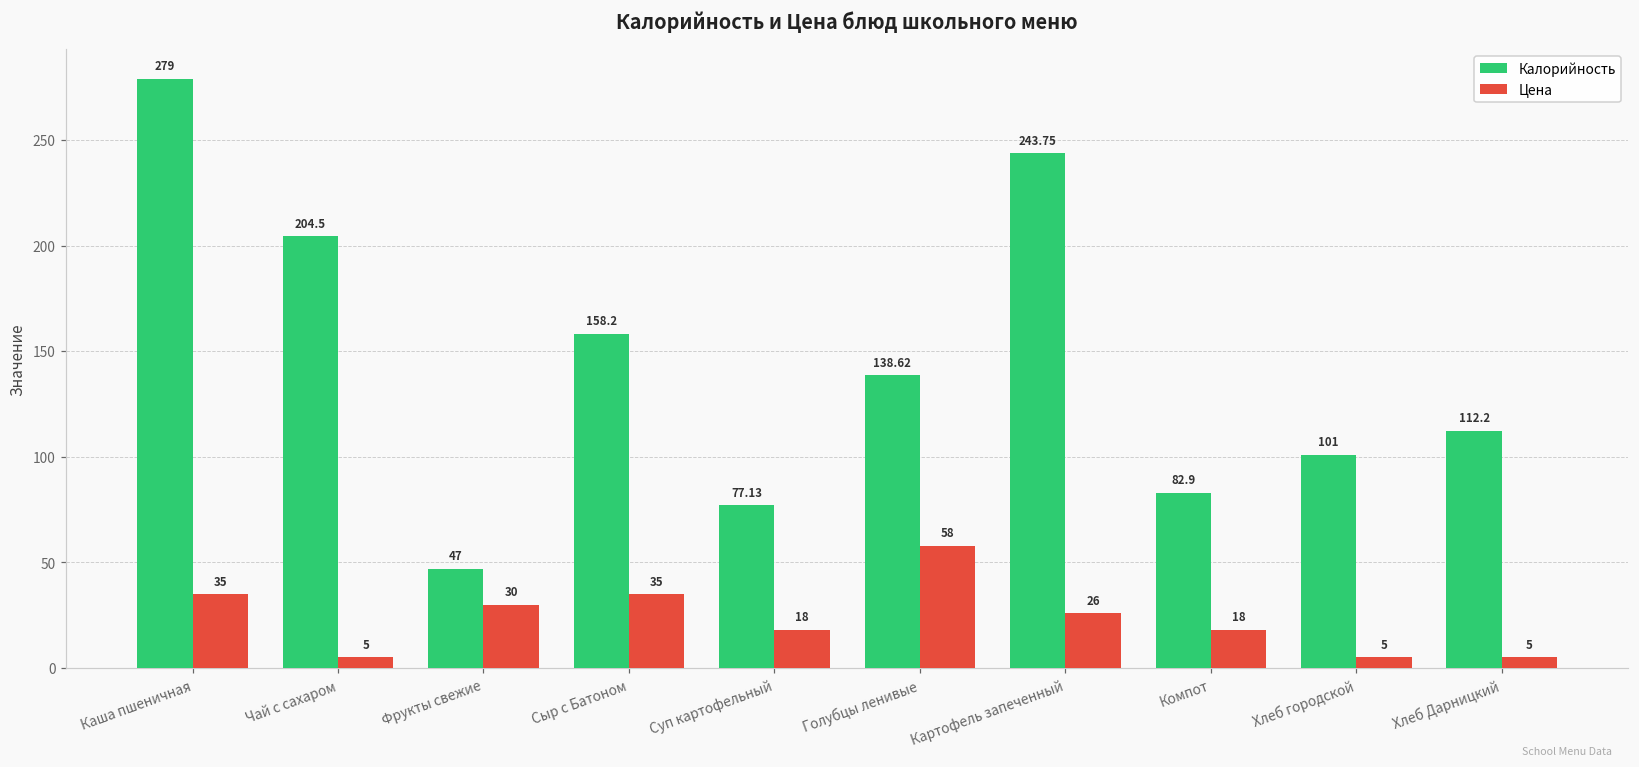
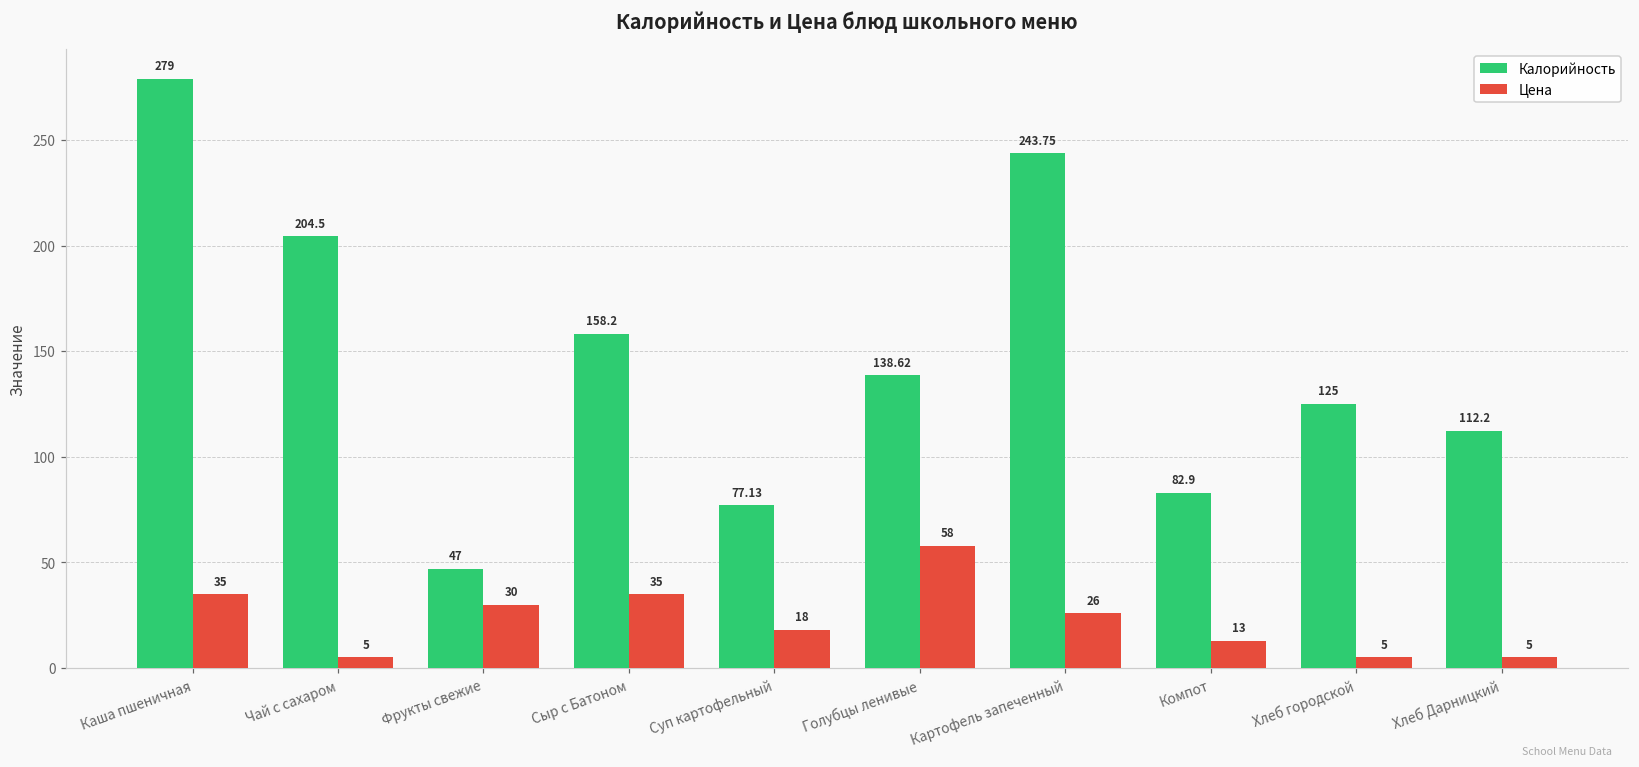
Цена, Компот: 18 -> 13
Калорийность, Хлеб городской: 101 -> 125
